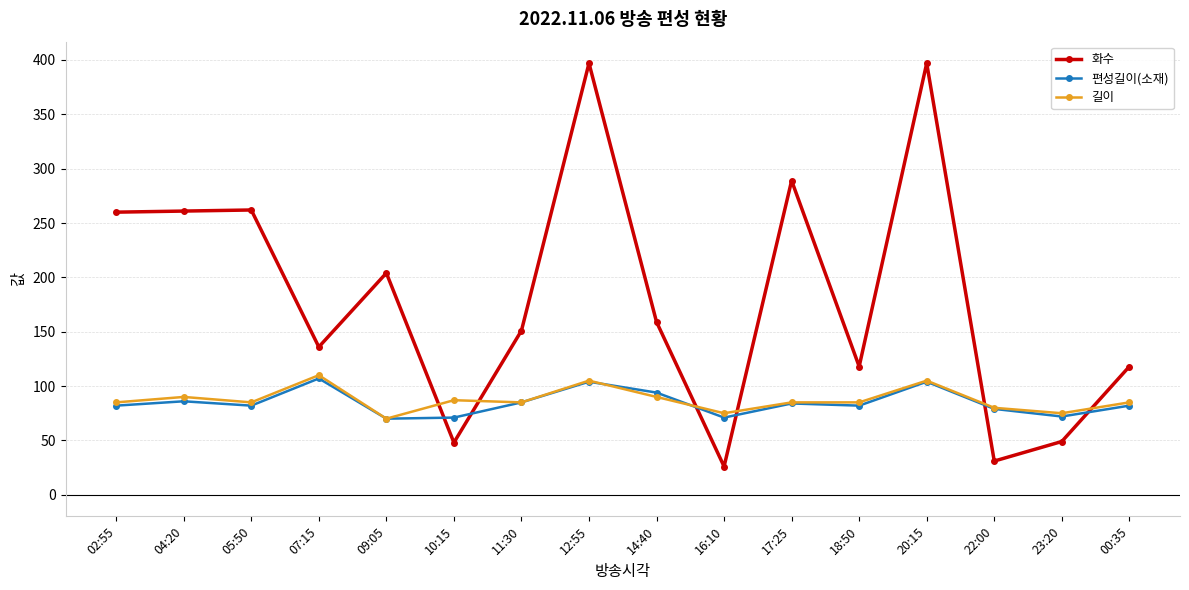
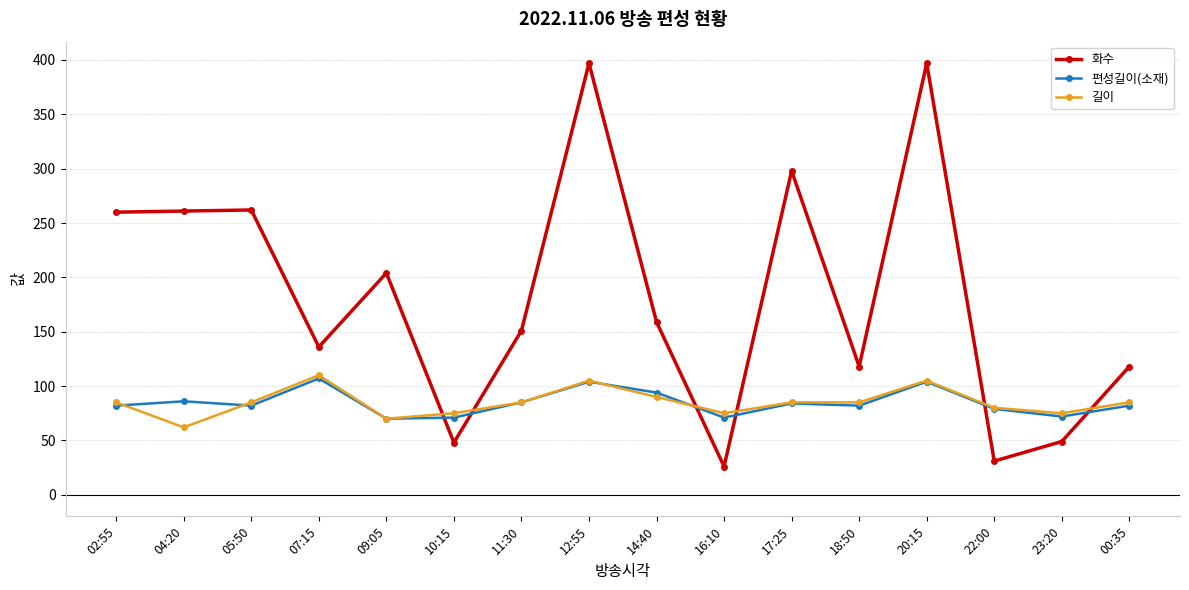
길이, 04:20: 90 -> 62
길이, 10:15: 87 -> 75
화수, 17:25: 289 -> 298
